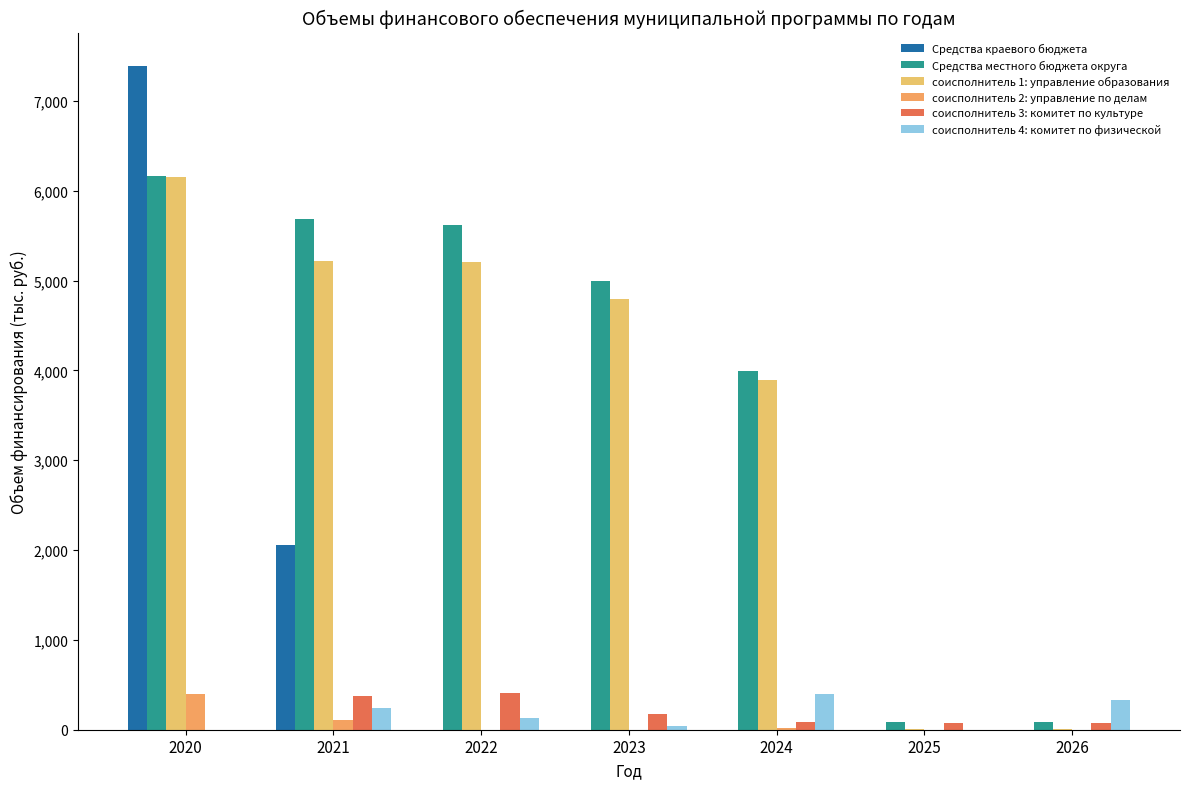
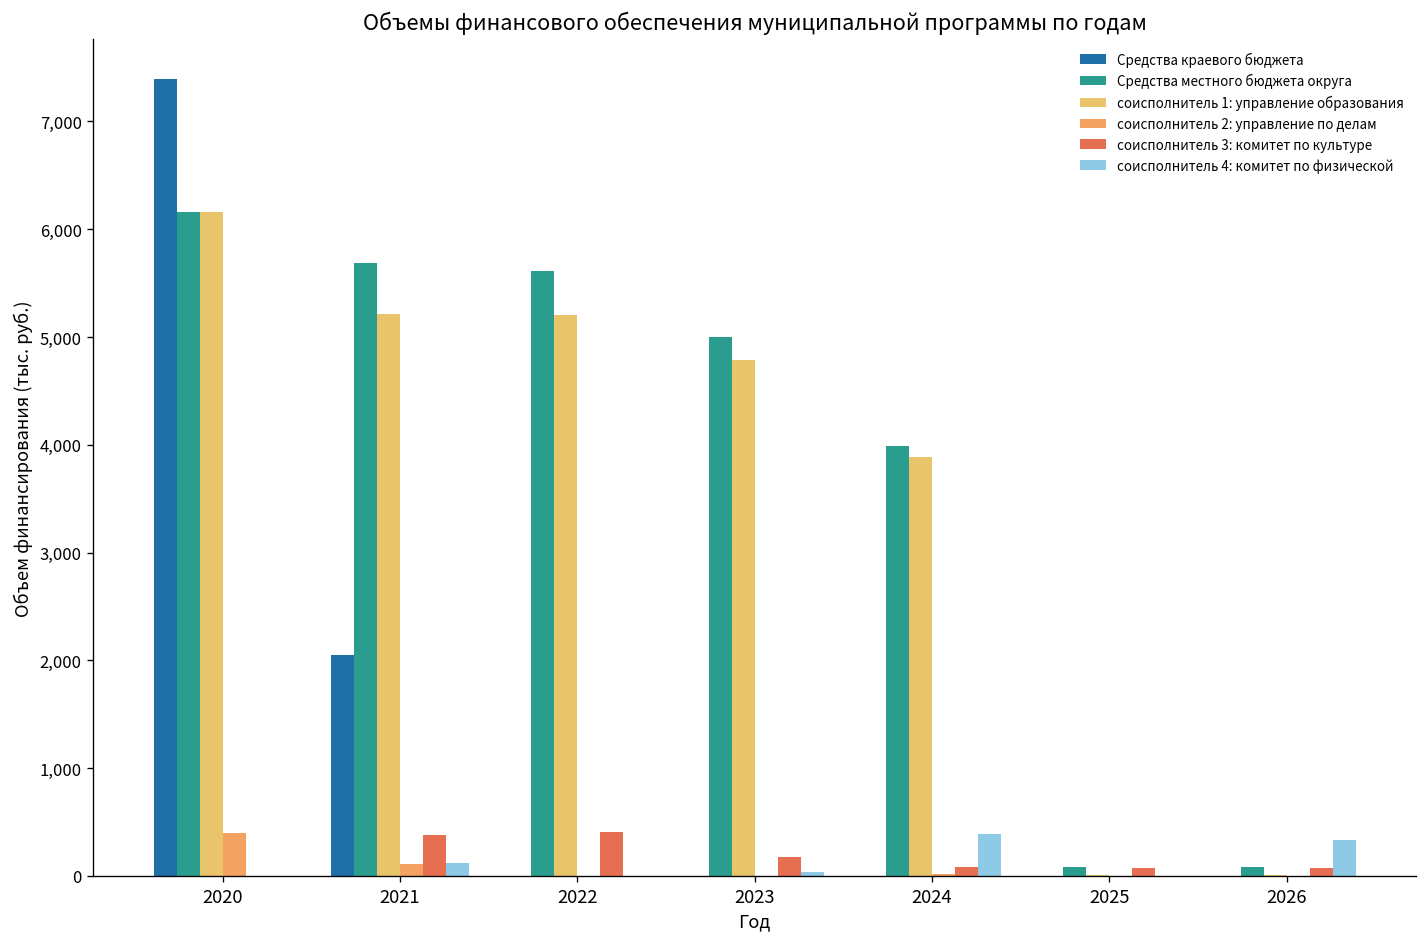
соисполнитель 4: комитет по физической, 2021: 200 -> 100
соисполнитель 4: комитет по физической, 2022: 100 -> 0
